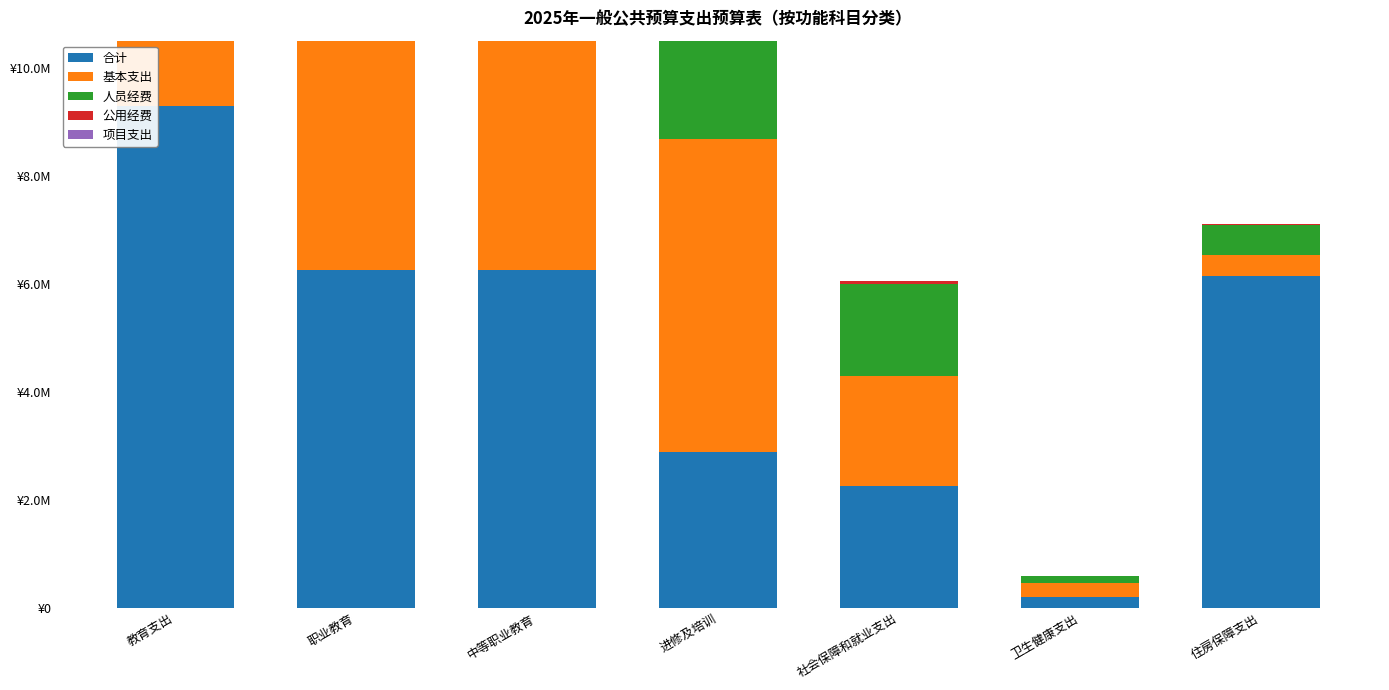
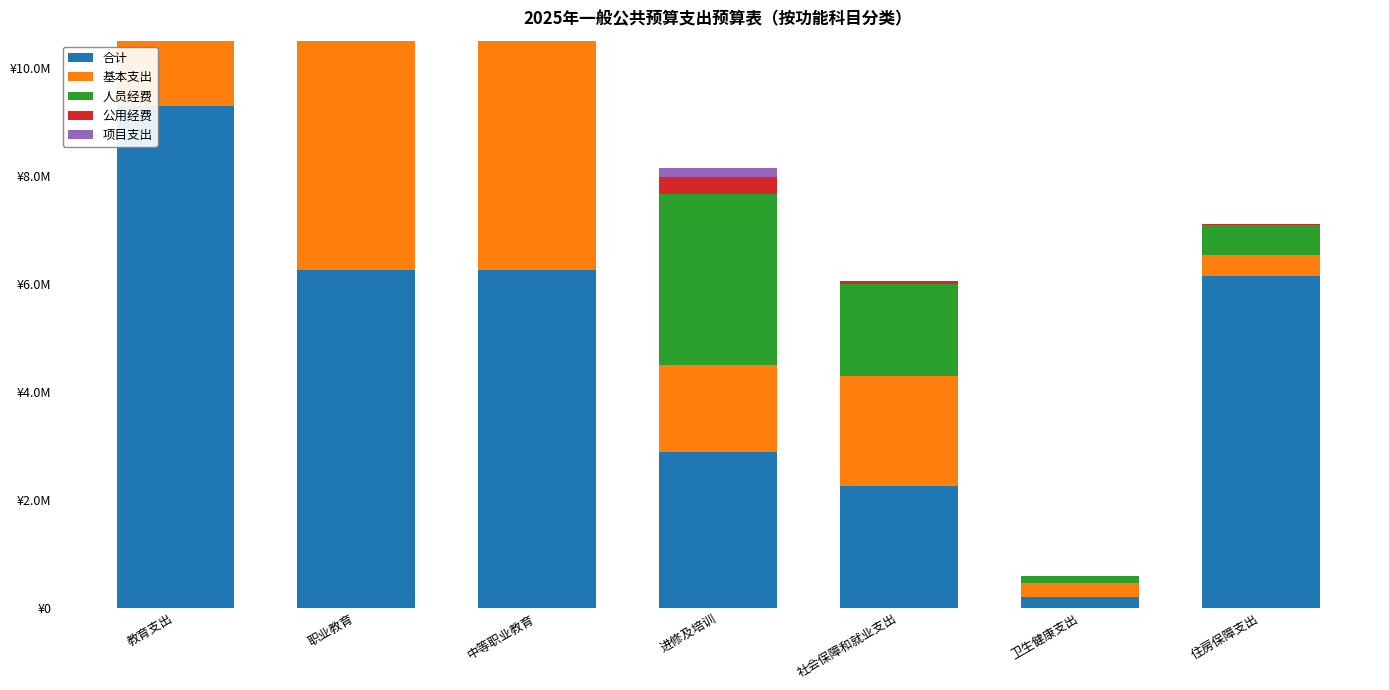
基本支出, 进修及培训: ¥5800000 -> ¥1600000
